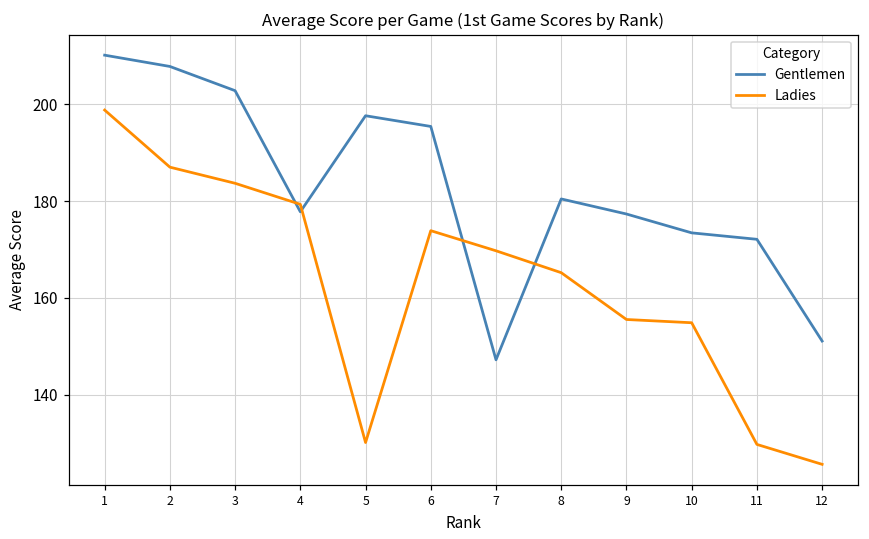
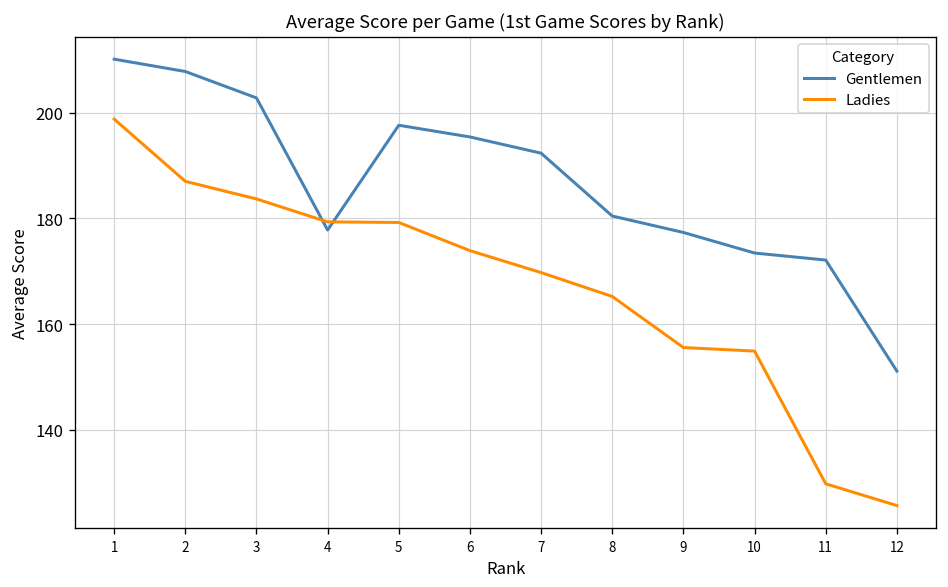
Ladies, 5: 130 -> 179
Gentlemen, 7: 147 -> 192
